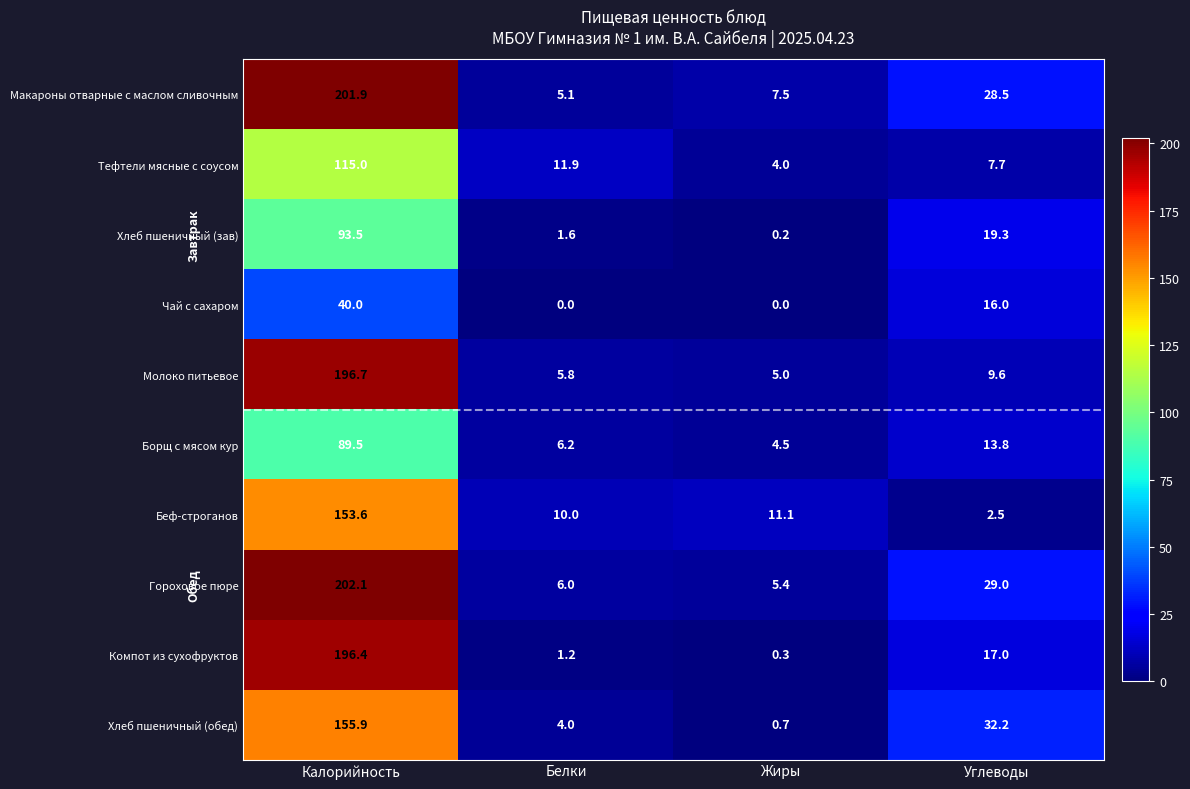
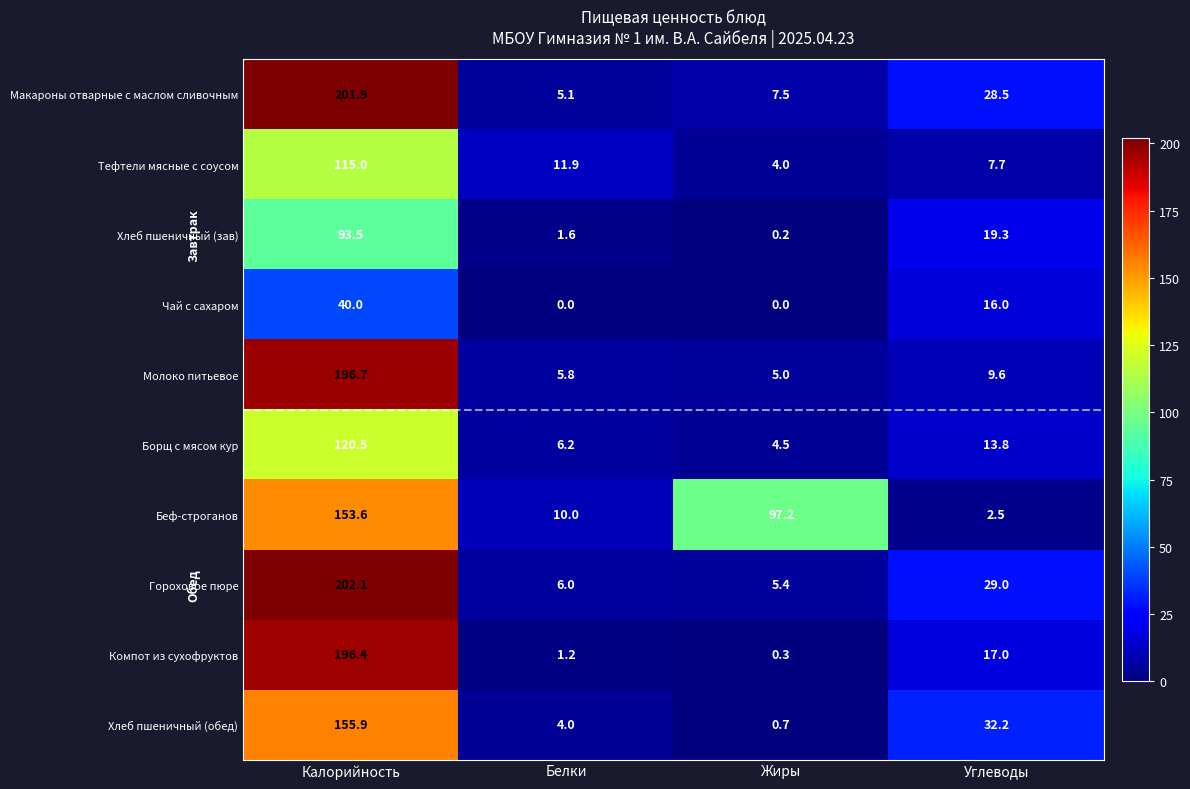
Борщ с мясом кур, Калорийность: 89.5 -> 120.5
Беф-строганов, Жиры: 11.1 -> 97.2
